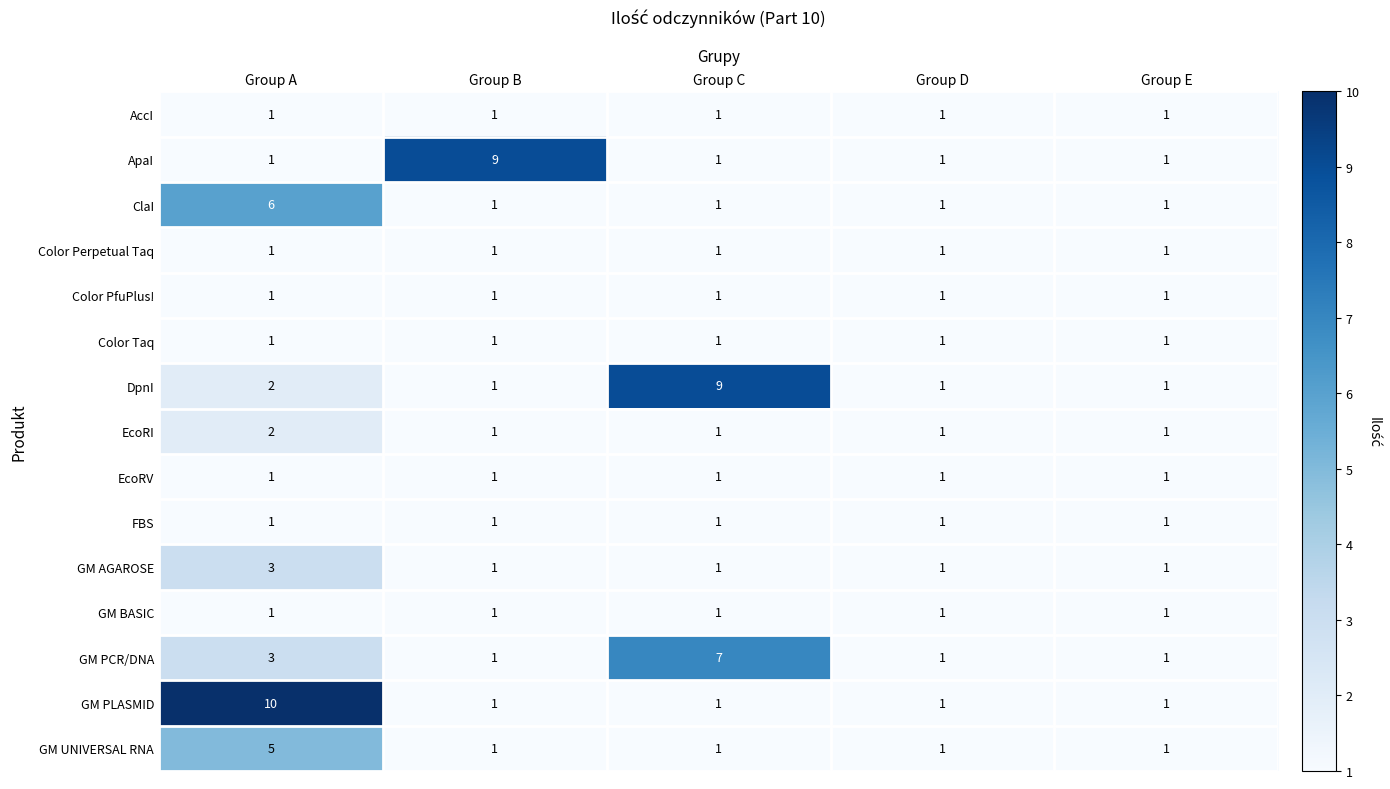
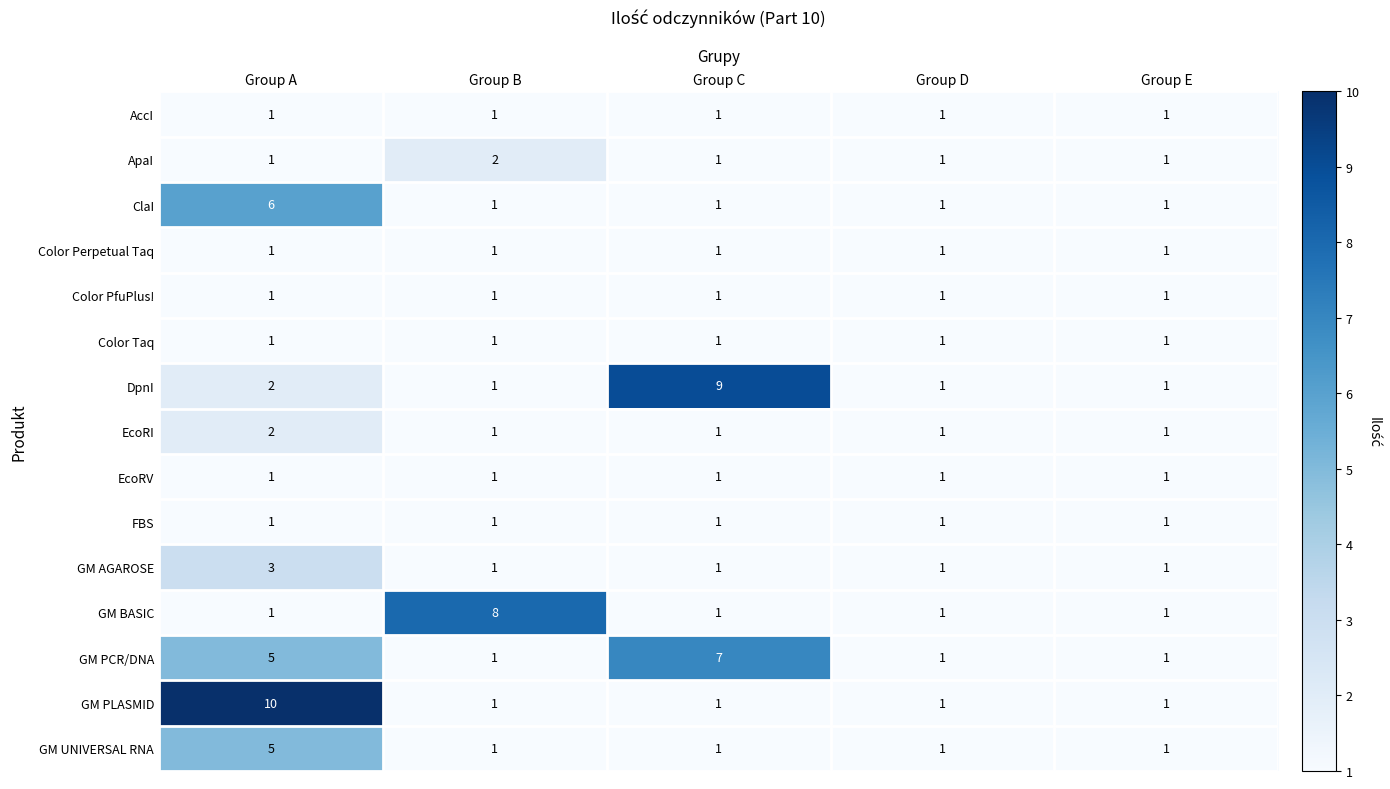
ApaI, Group B: 9 -> 2
GM BASIC, Group B: 1 -> 8
GM PCR/DNA, Group A: 3 -> 5
